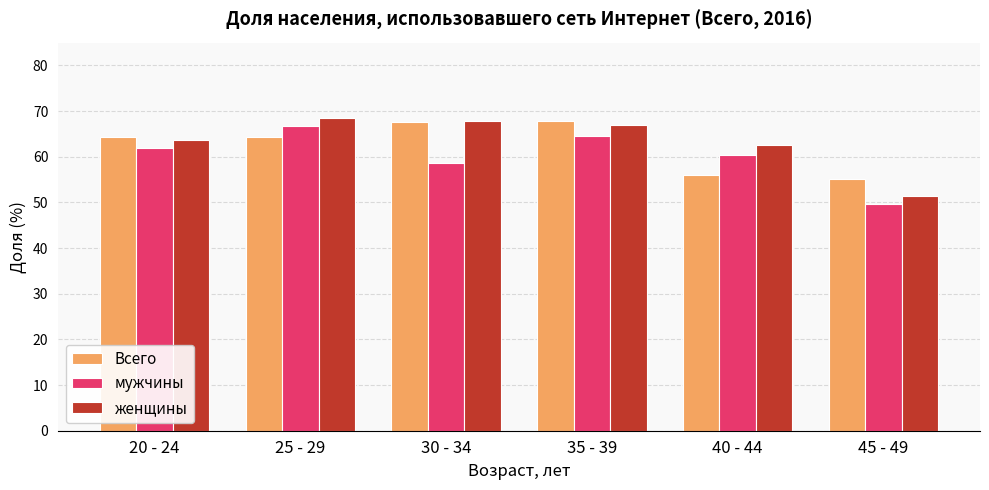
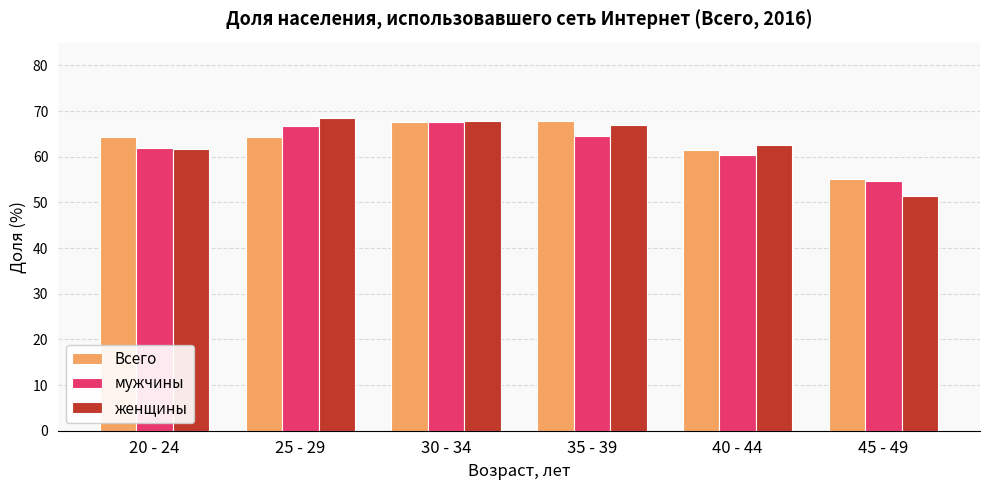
женщины, 20 - 24: 64 -> 62
мужчины, 30 - 34: 59 -> 68
Всего, 40 - 44: 56 -> 62
мужчины, 45 - 49: 50 -> 55
